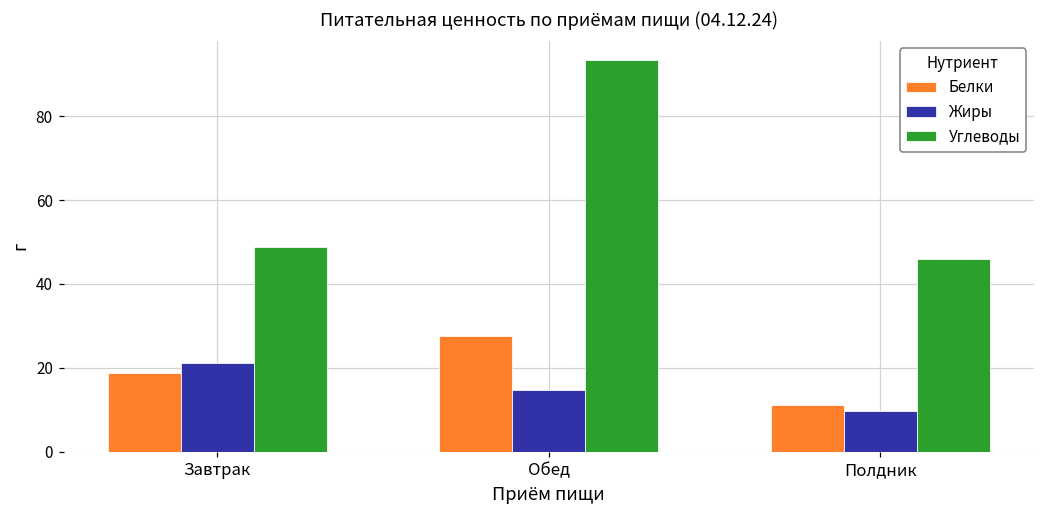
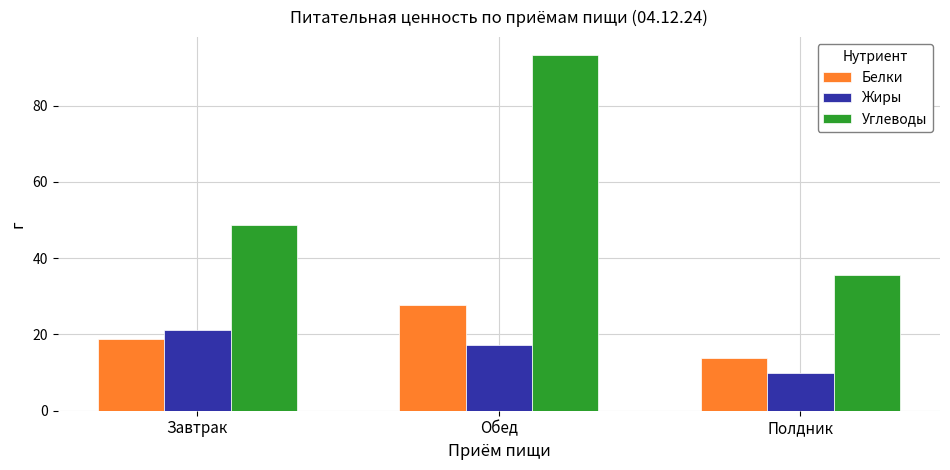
Жиры, Обед: 15 -> 17
Белки, Полдник: 11 -> 14
Углеводы, Полдник: 46 -> 36
